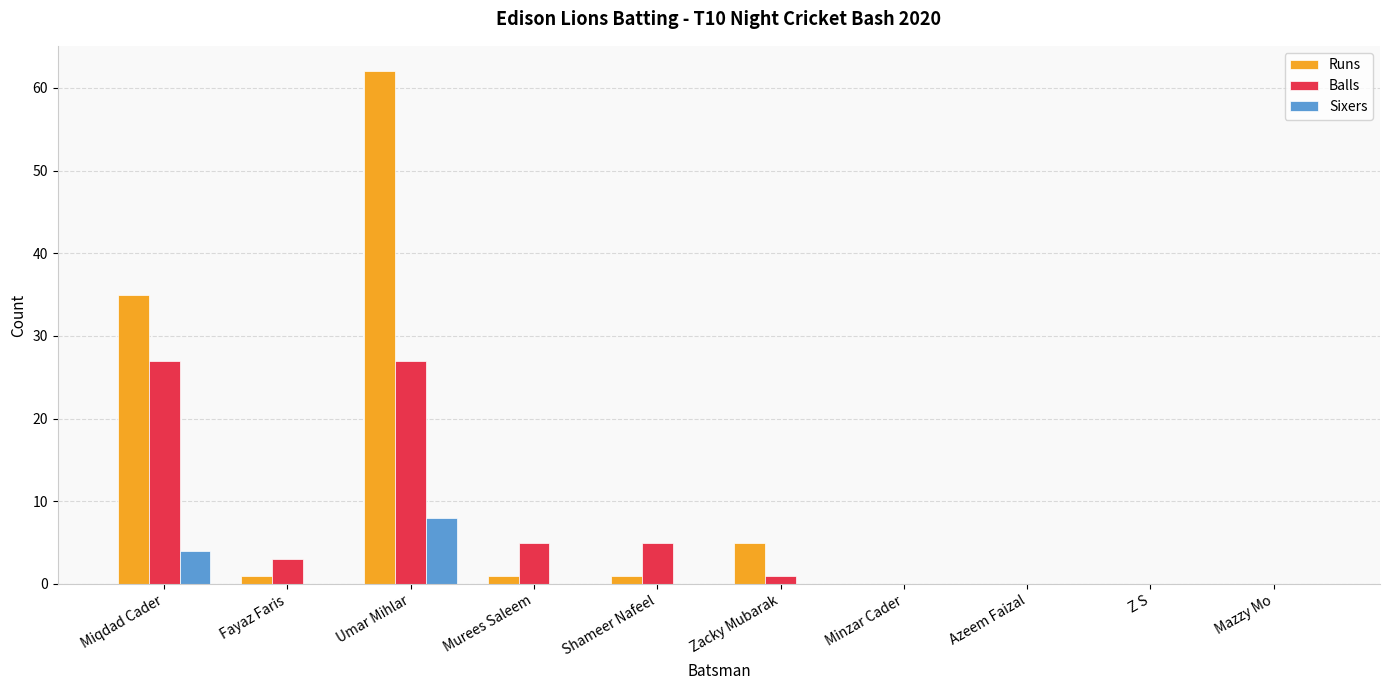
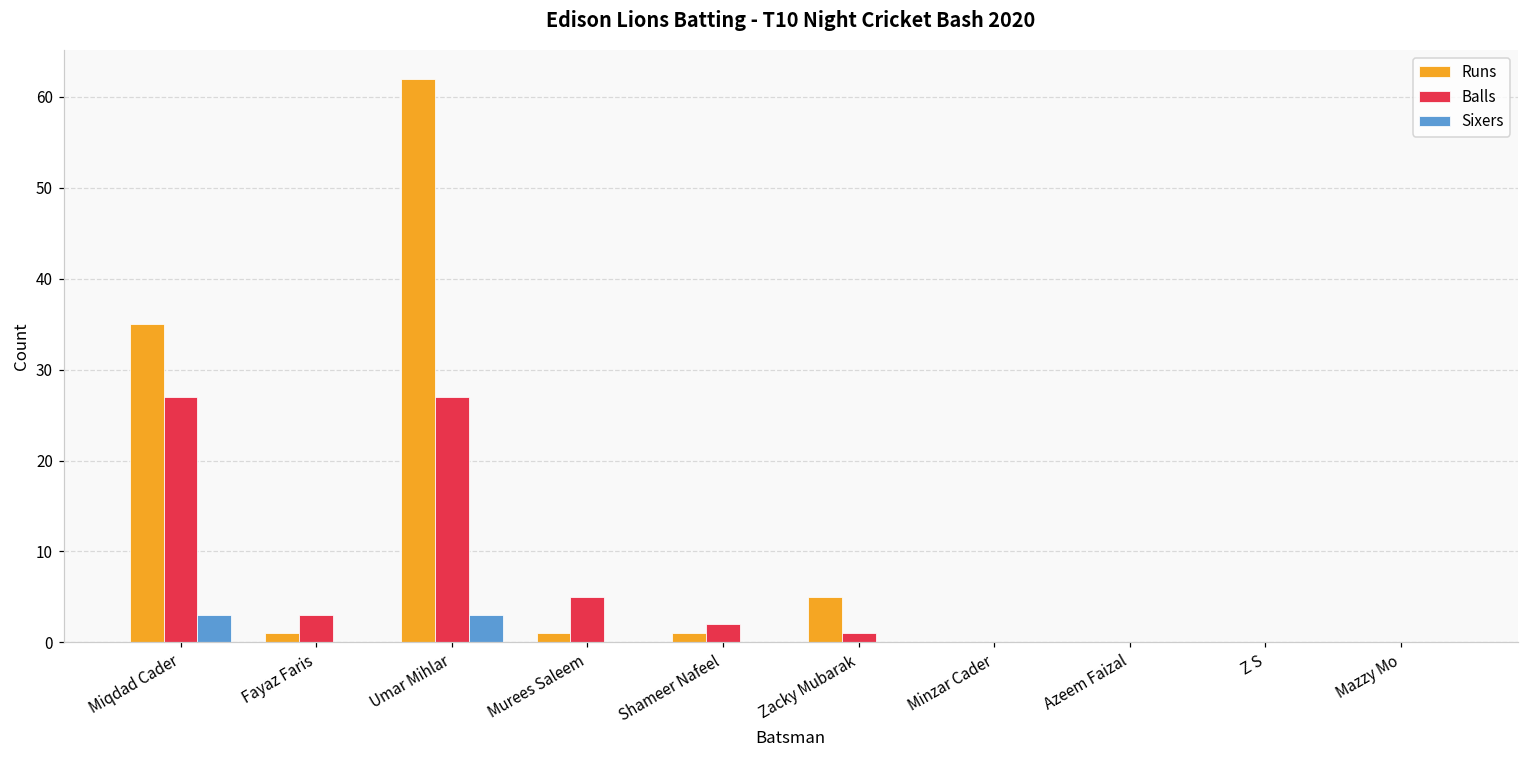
Sixers, Miqdad Cader: 4 -> 3
Sixers, Umar Mihlar: 8 -> 3
Balls, Shameer Nafeel: 5 -> 2
